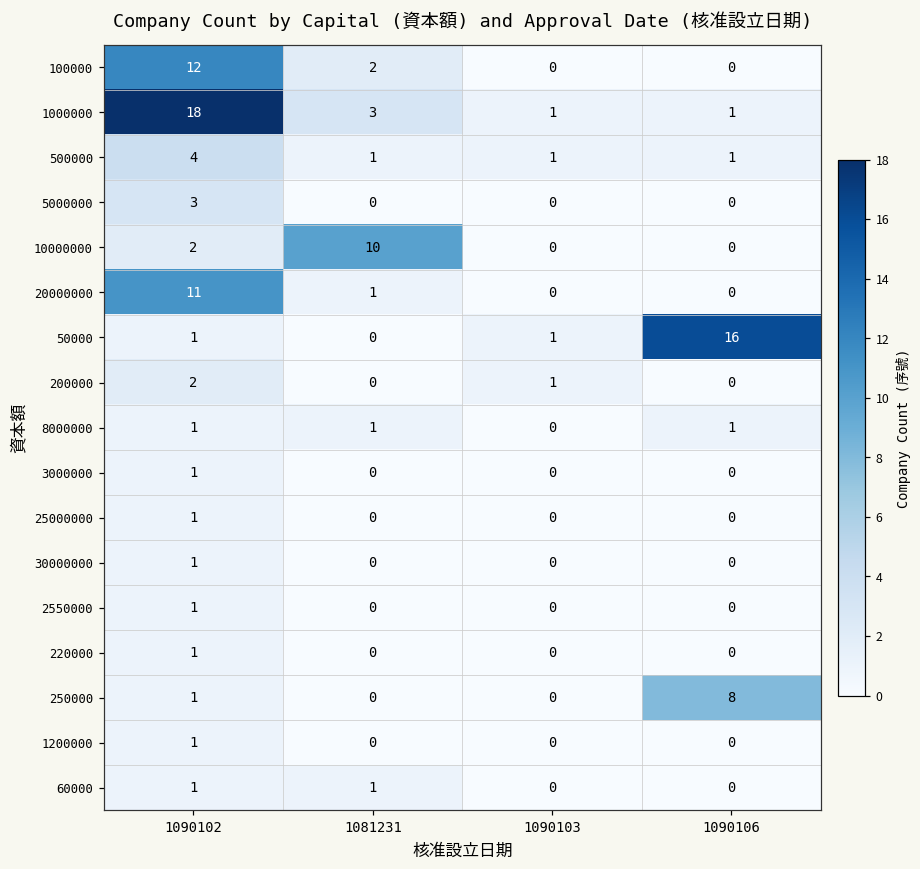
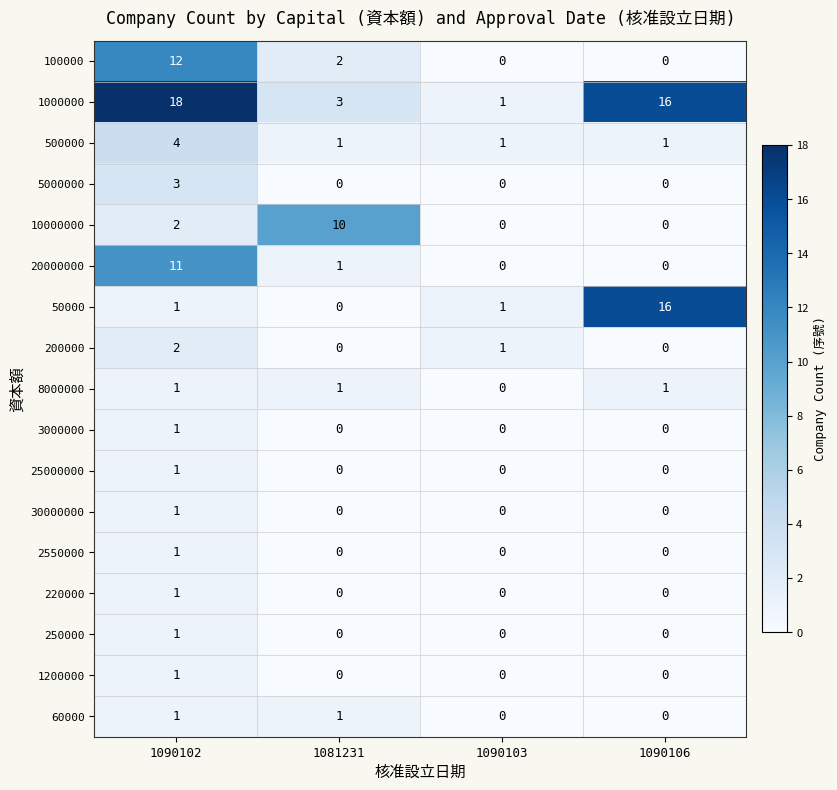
1000000, 1090106: 1 -> 16
250000, 1090106: 8 -> 0
